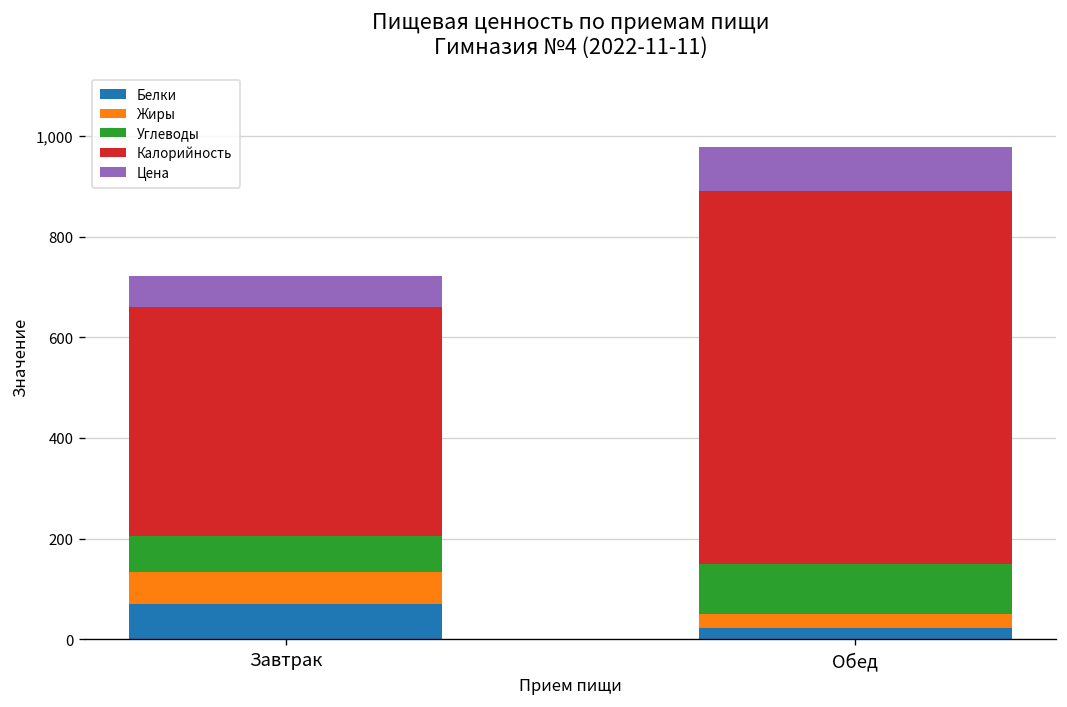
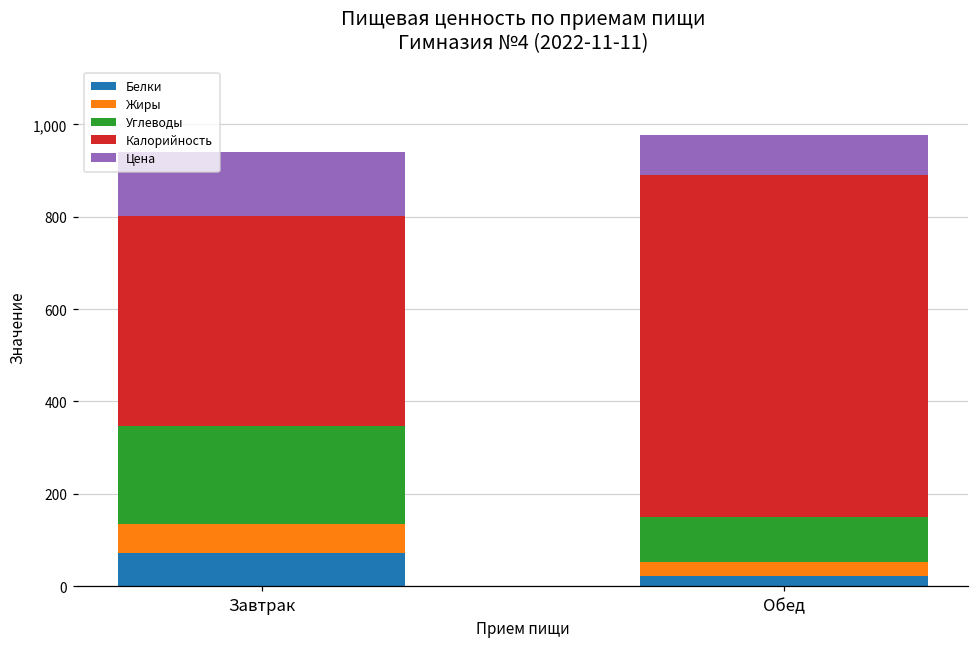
Углеводы, Завтрак: 70 -> 210
Цена, Завтрак: 60 -> 140
